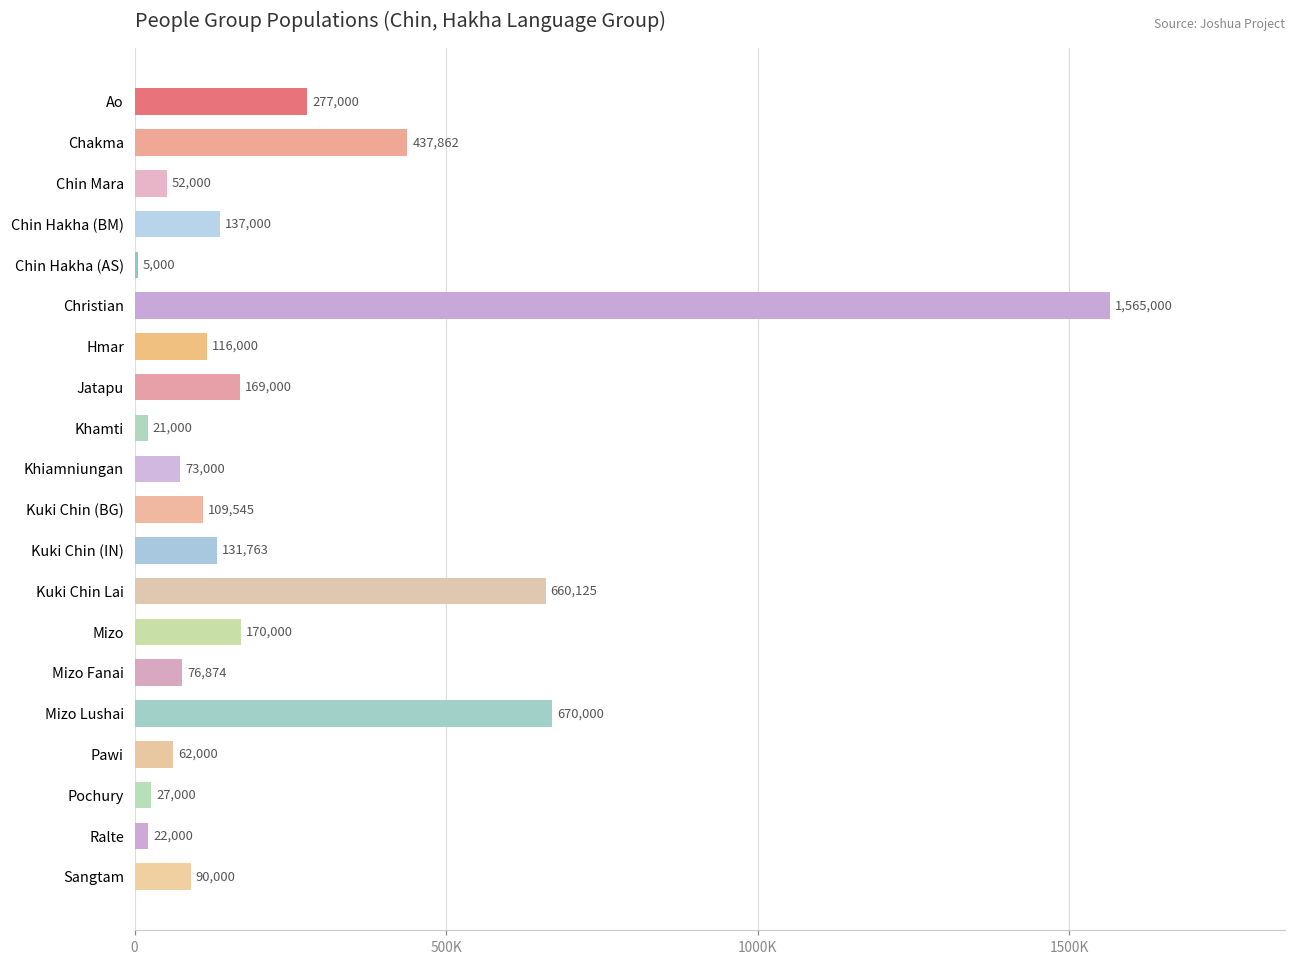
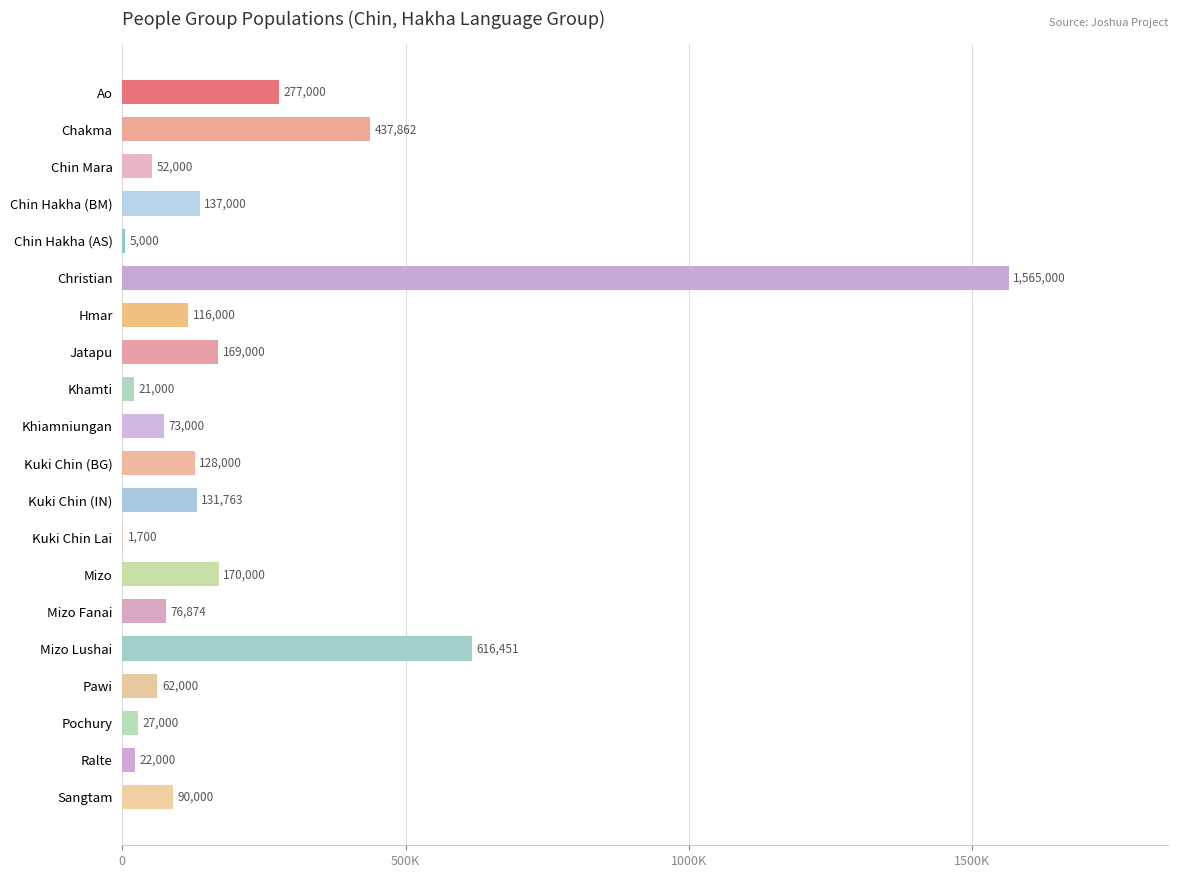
Kuki Chin (BG): 109,545 -> 128,000
Kuki Chin Lai: 660,125 -> 1,700
Mizo Lushai: 670,000 -> 616,451
